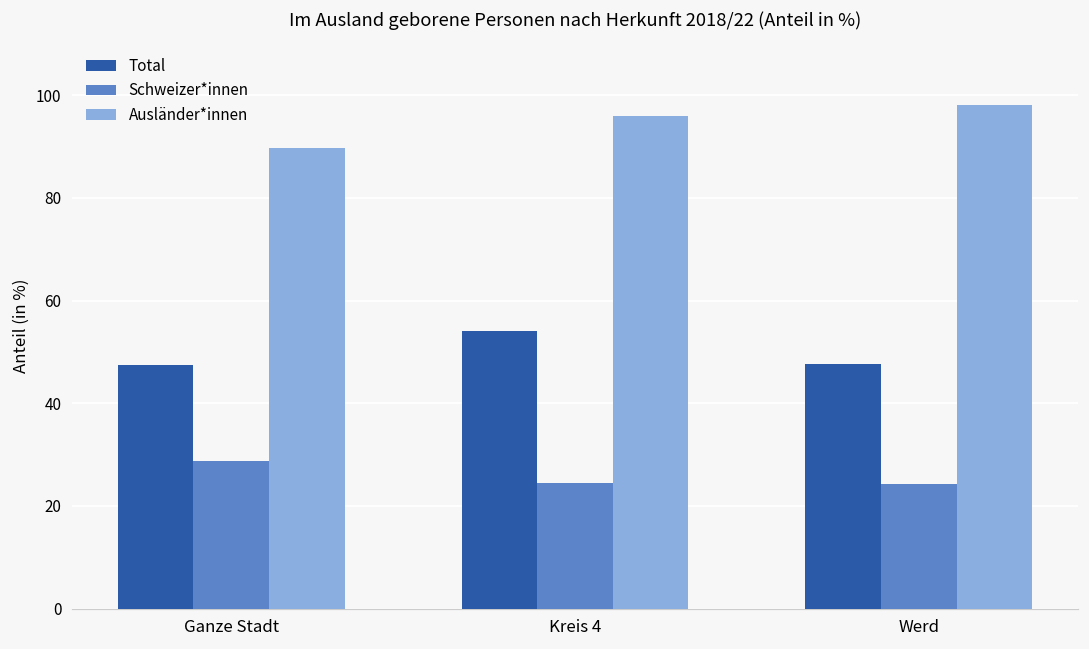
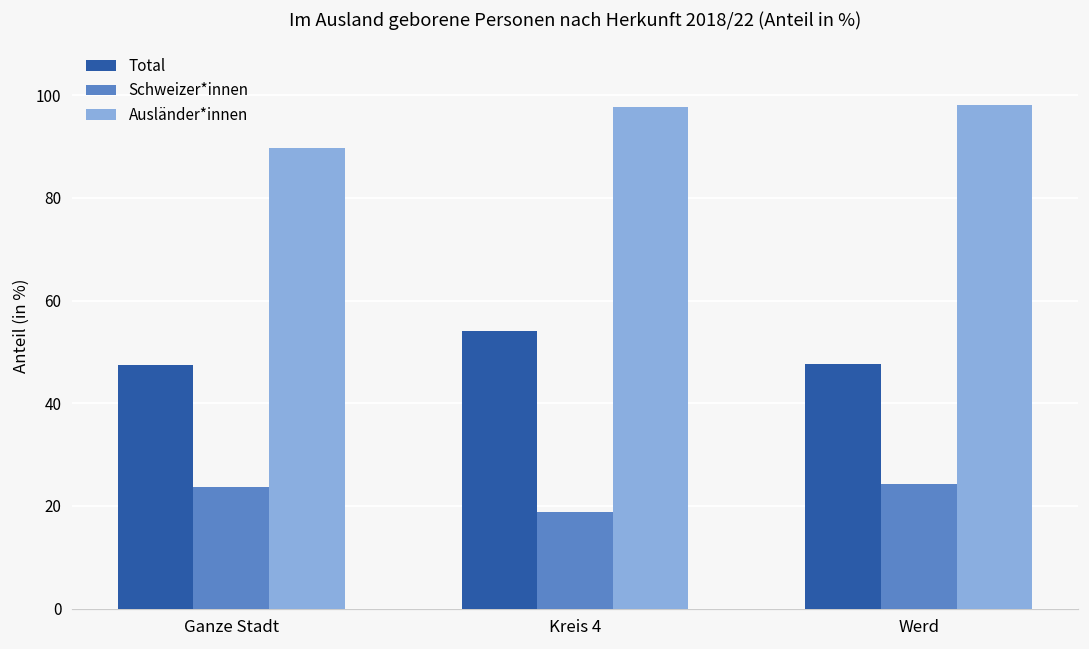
Schweizer*innen, Ganze Stadt: 29 -> 24
Schweizer*innen, Kreis 4: 25 -> 19
Ausländer*innen, Kreis 4: 96 -> 98
